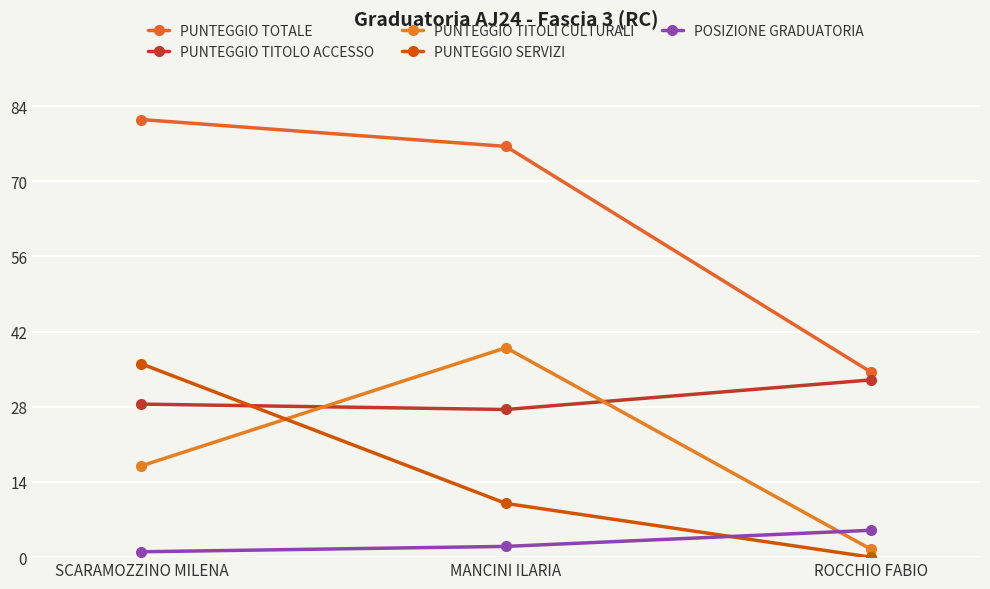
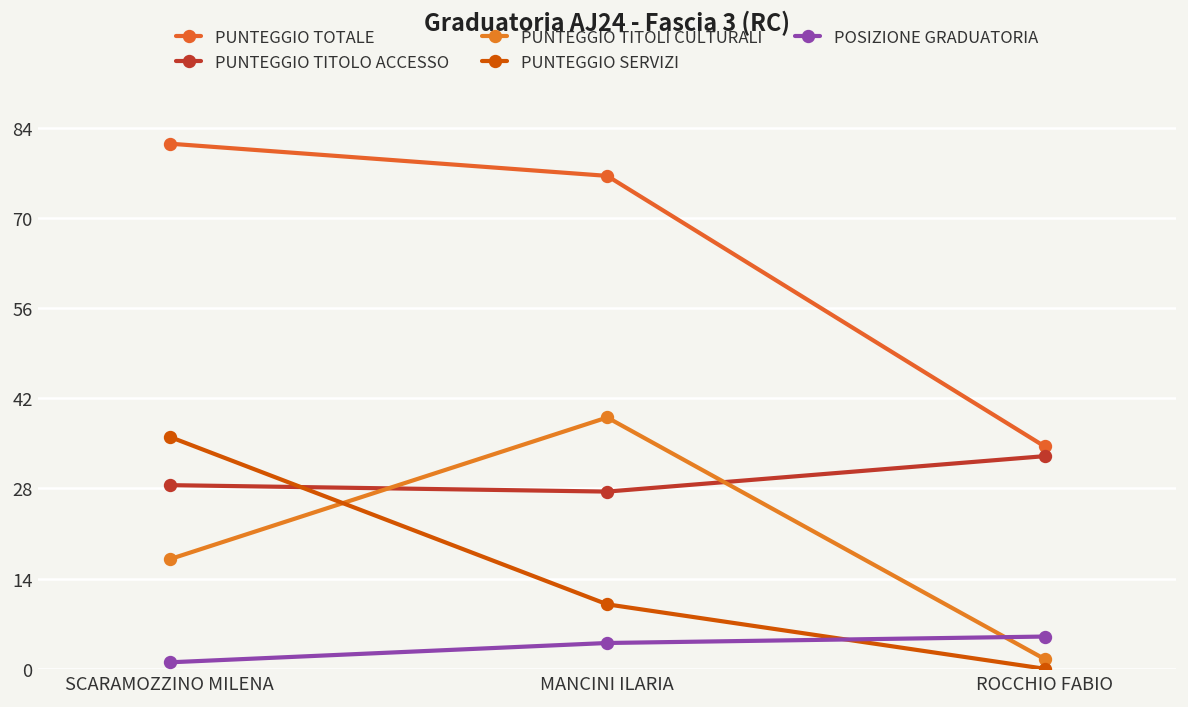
POSIZIONE GRADUATORIA, MANCINI ILARIA: 2 -> 4
